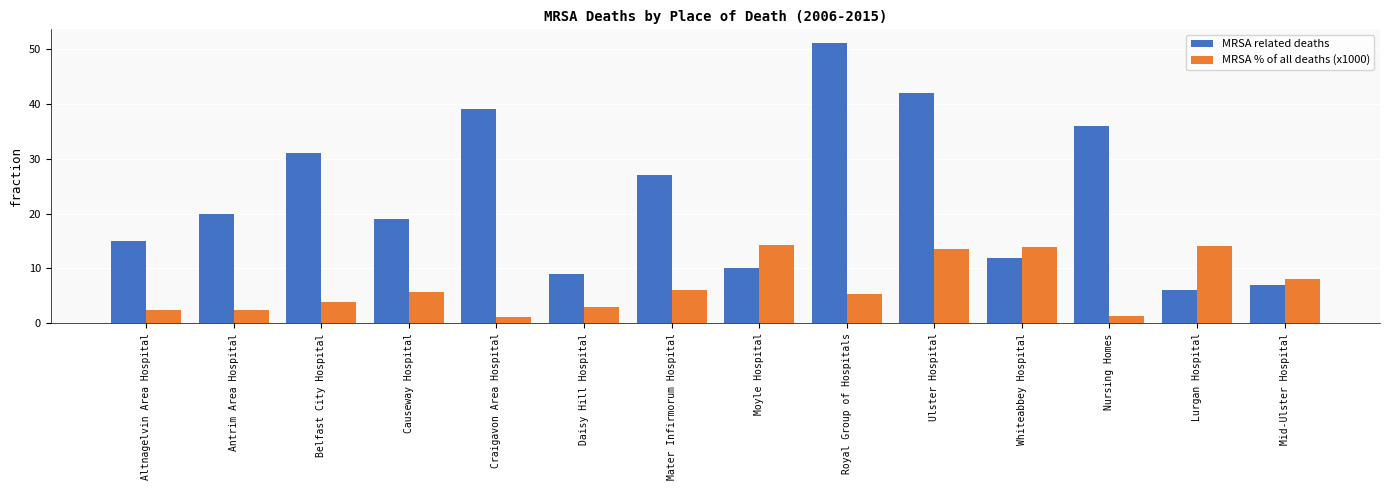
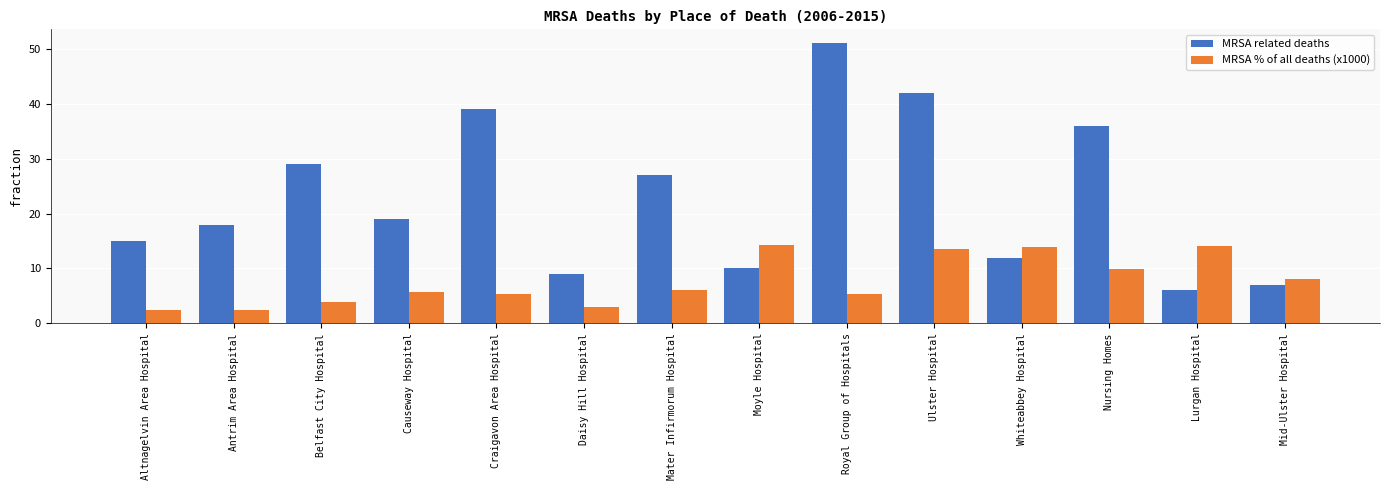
MRSA related deaths, Antrim Area Hospital: 20 -> 18
MRSA related deaths, Belfast City Hospital: 31 -> 29
MRSA % of all deaths (x1000), Craigavon Area Hospital: 1 -> 5
MRSA % of all deaths (x1000), Nursing Homes: 1 -> 10
